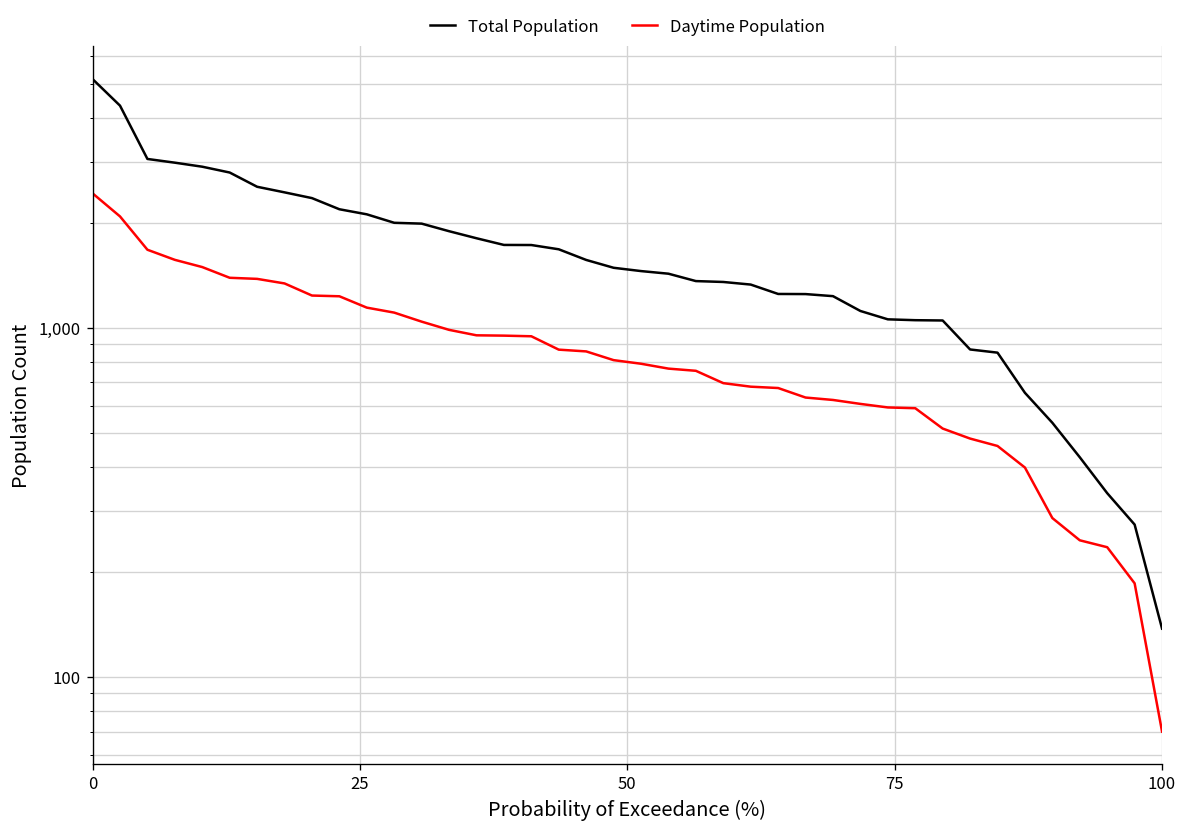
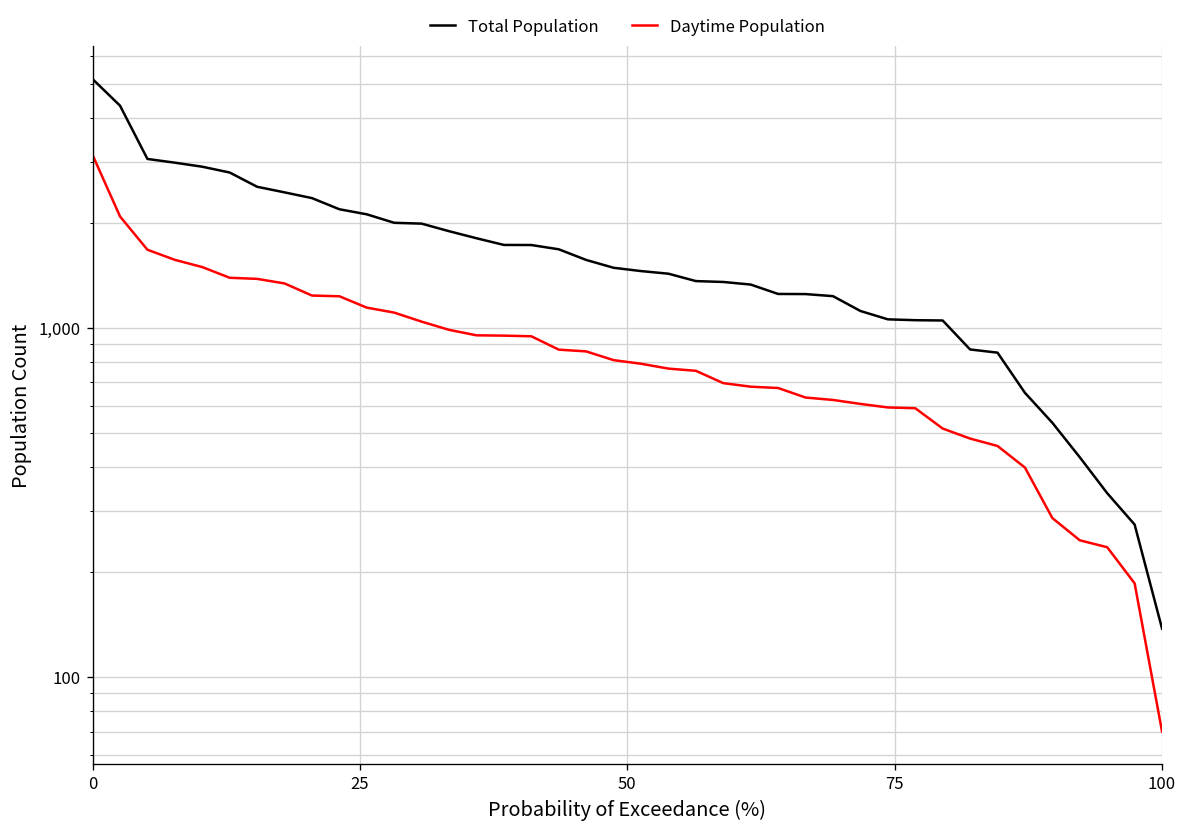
Daytime Population, 0: 2,400 -> 3,100
